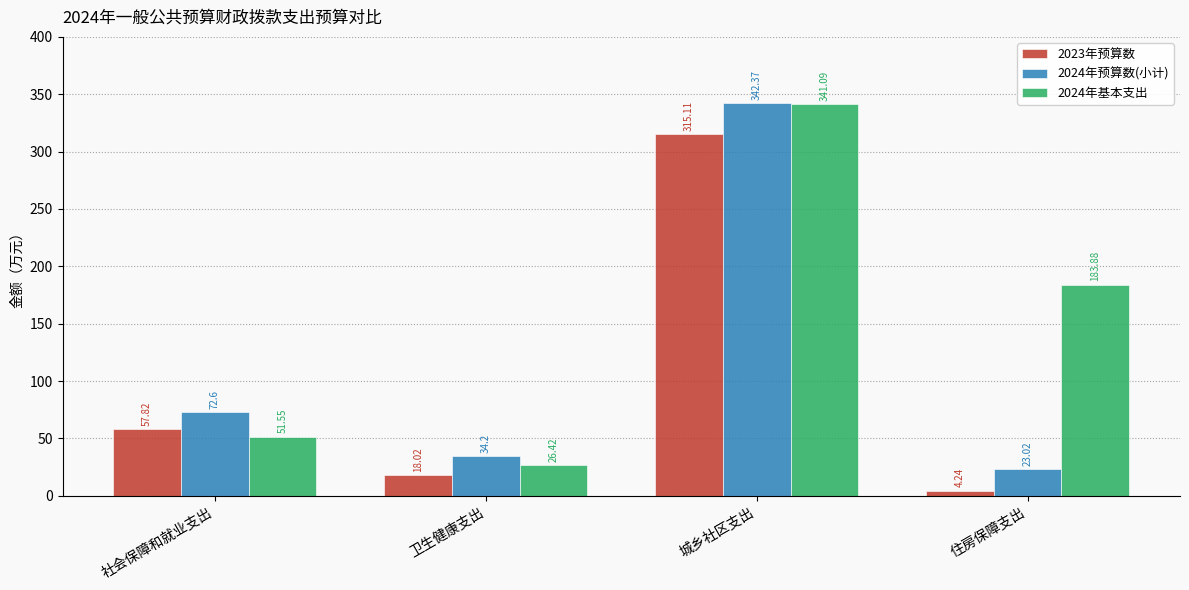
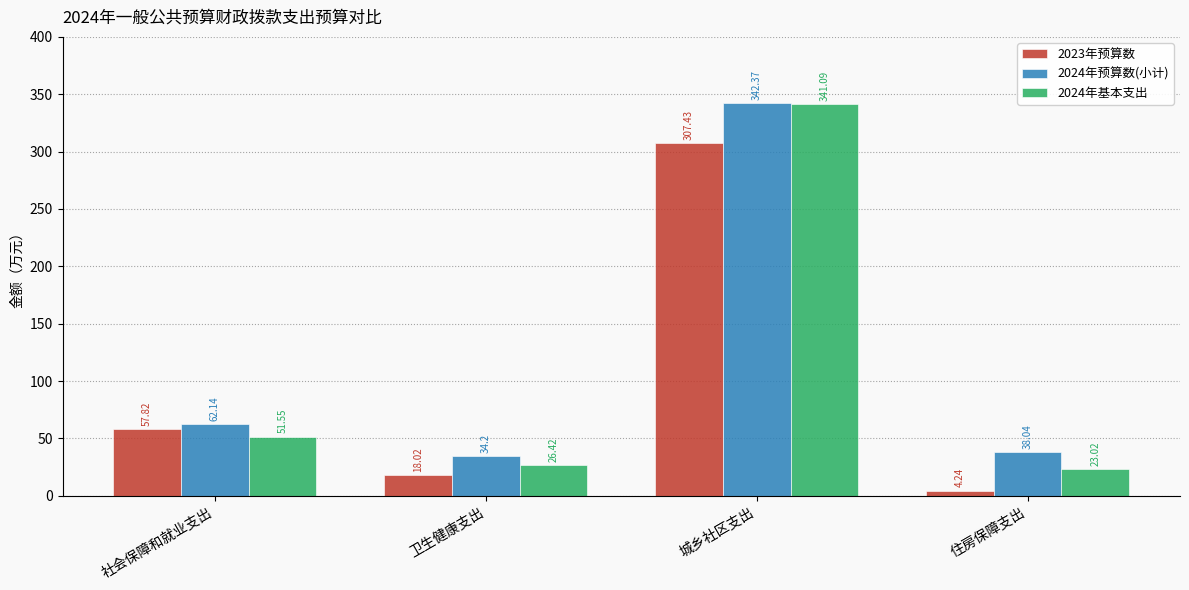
2024年预算数(小计), 社会保障和就业支出: 72.6 -> 62.14
2023年预算数, 城乡社区支出: 315.11 -> 307.43
2024年预算数(小计), 住房保障支出: 23.02 -> 38.04
2024年基本支出, 住房保障支出: 183.88 -> 23.02
